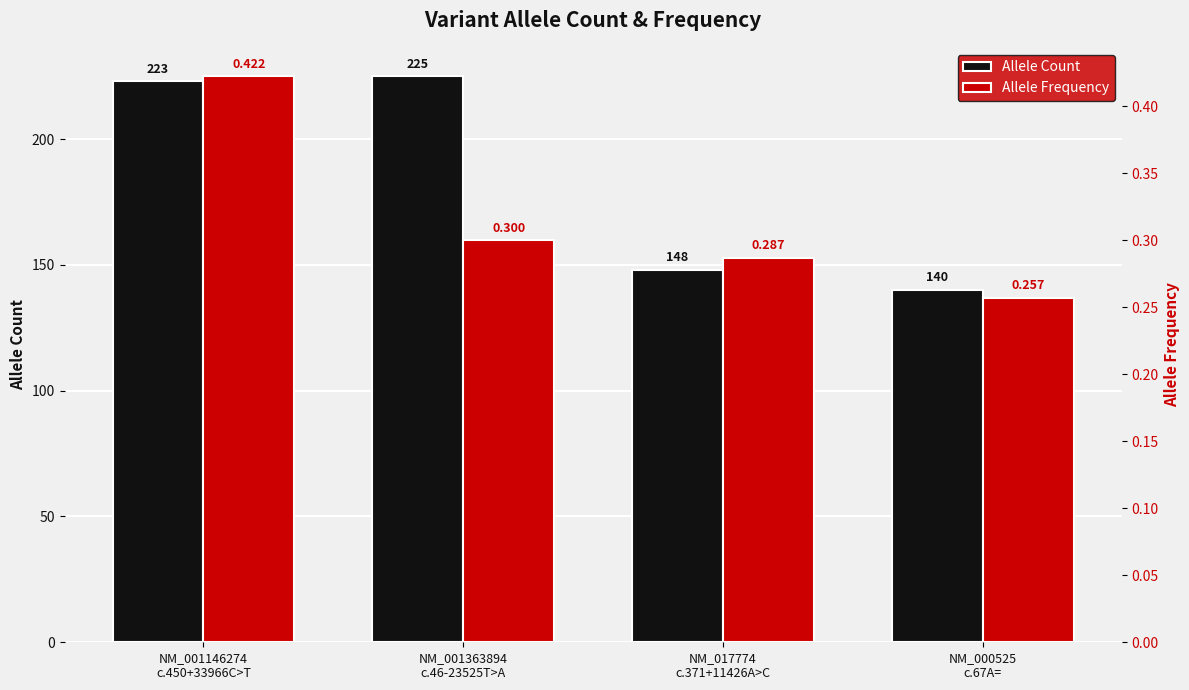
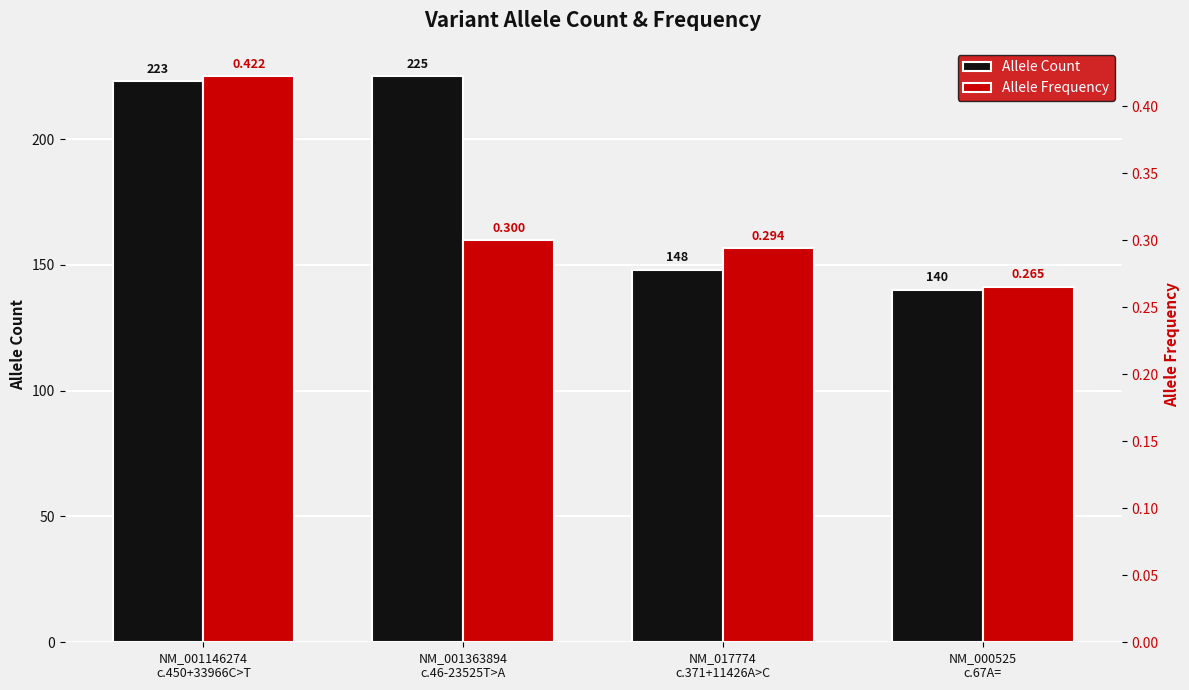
Allele Frequency, NM_017774 c.371+11426A>C: 0.287 -> 0.294
Allele Frequency, NM_000525 c.67A=: 0.257 -> 0.265
